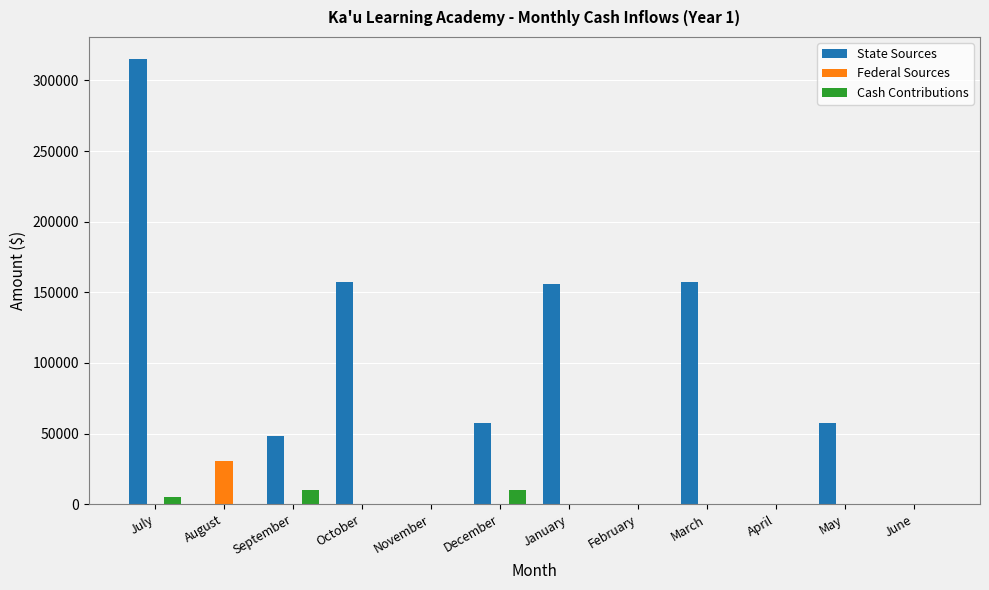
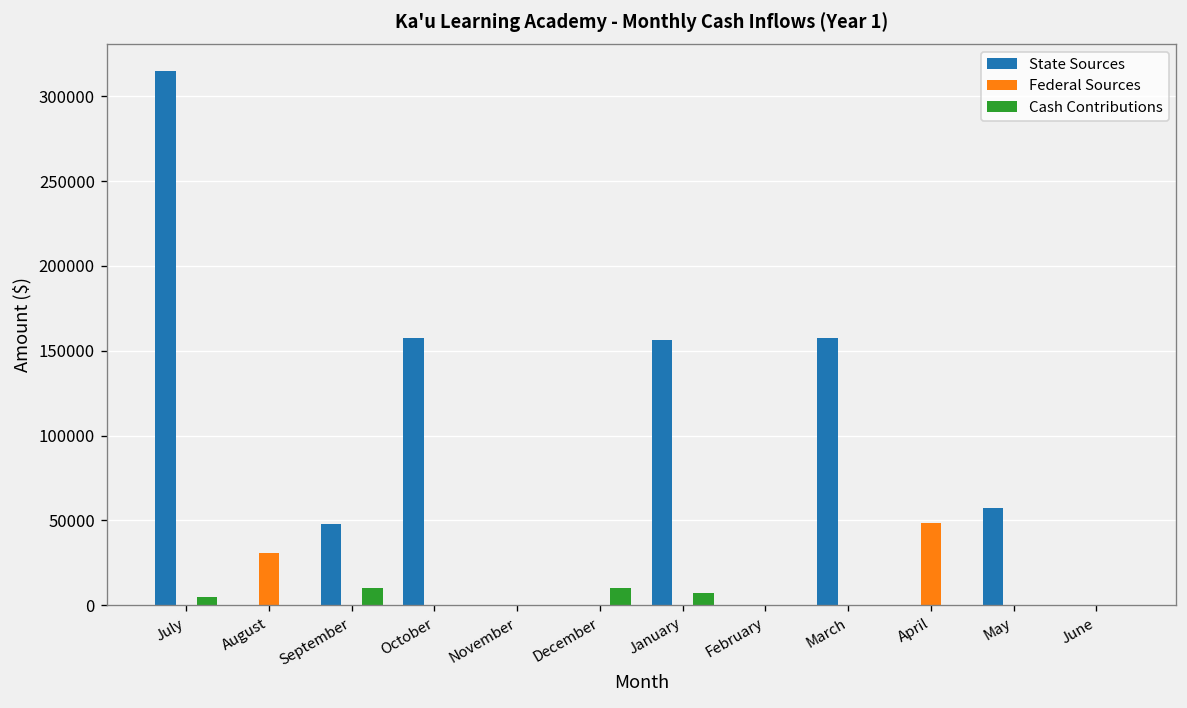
State Sources, December: 58000 -> 0
Cash Contributions, January: 0 -> 7000
Federal Sources, April: 0 -> 49000
